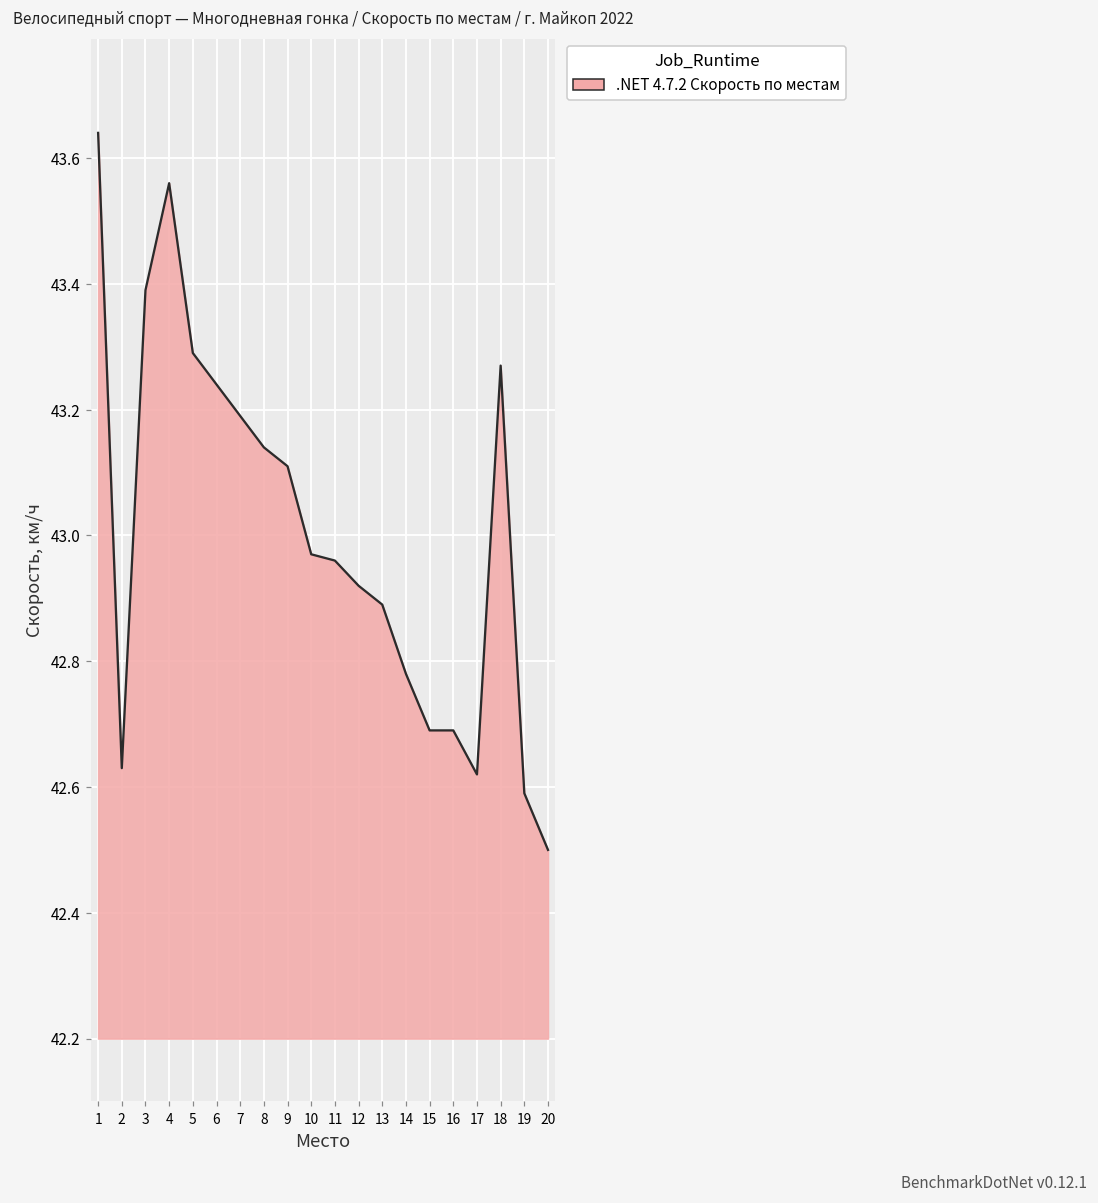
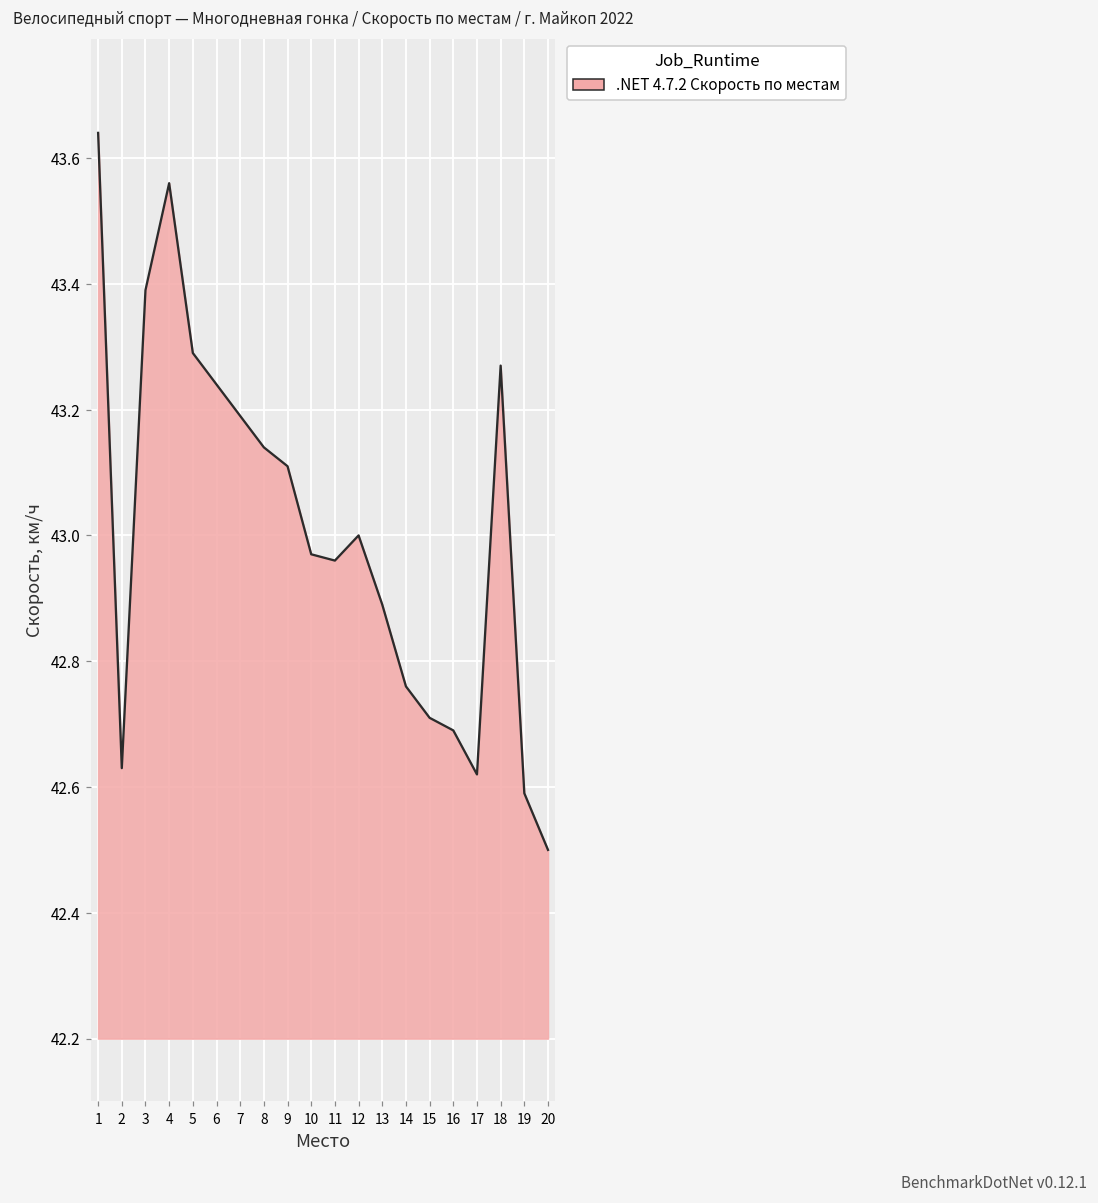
12: 42.92 -> 43.00
14: 42.78 -> 42.76
15: 42.69 -> 42.71
